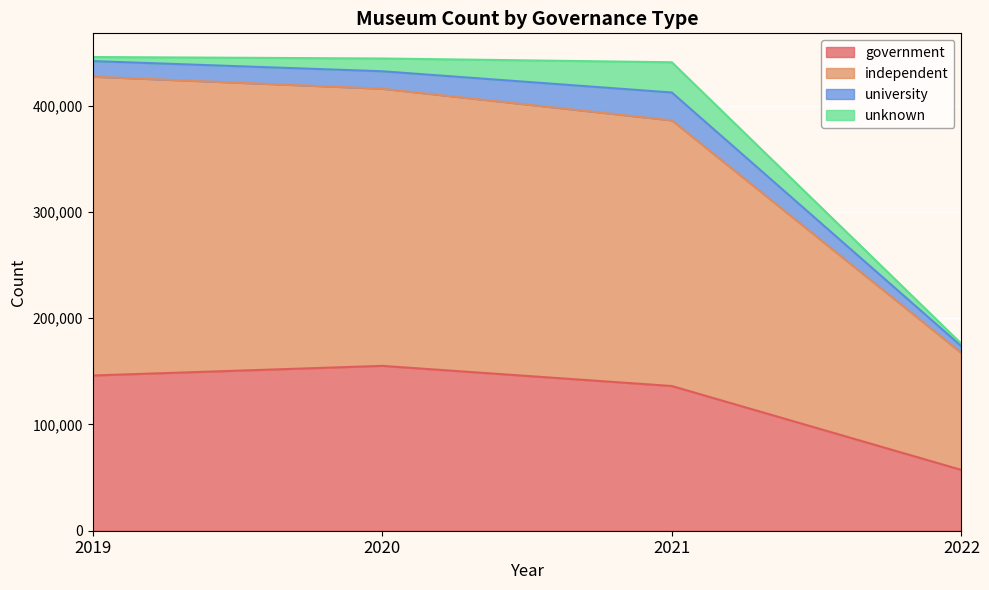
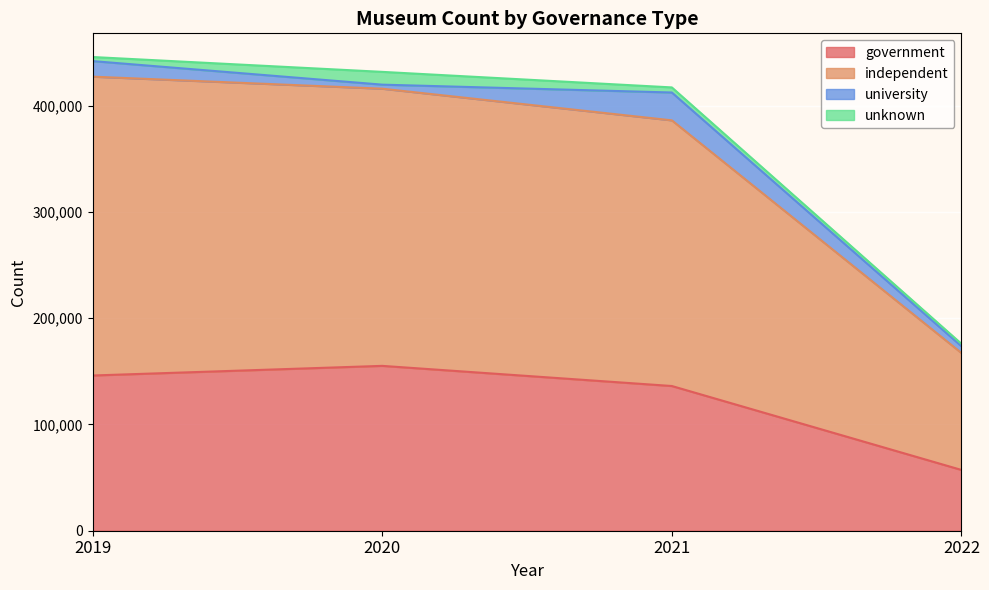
university, 2020: 16,000 -> 4,000
unknown, 2021: 28,000 -> 5,000
